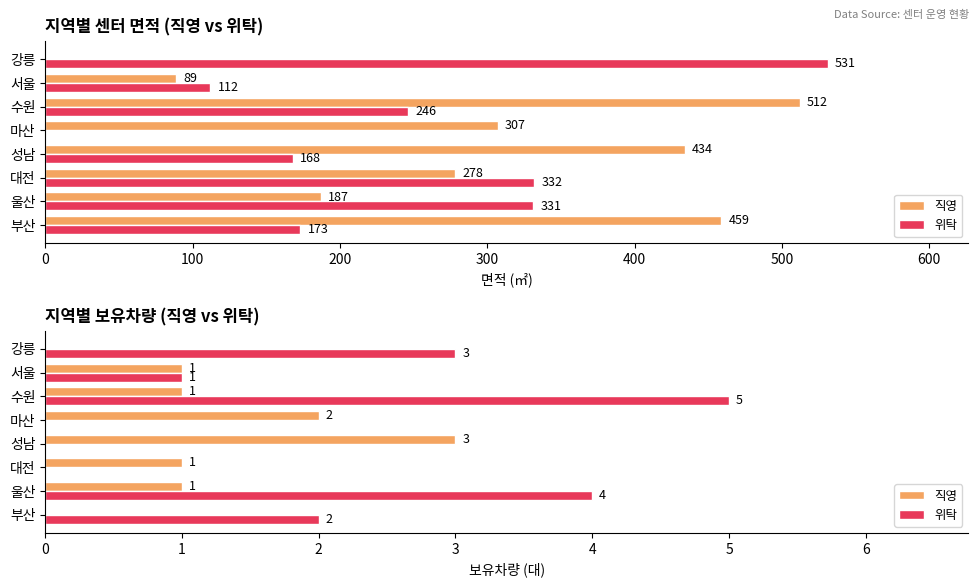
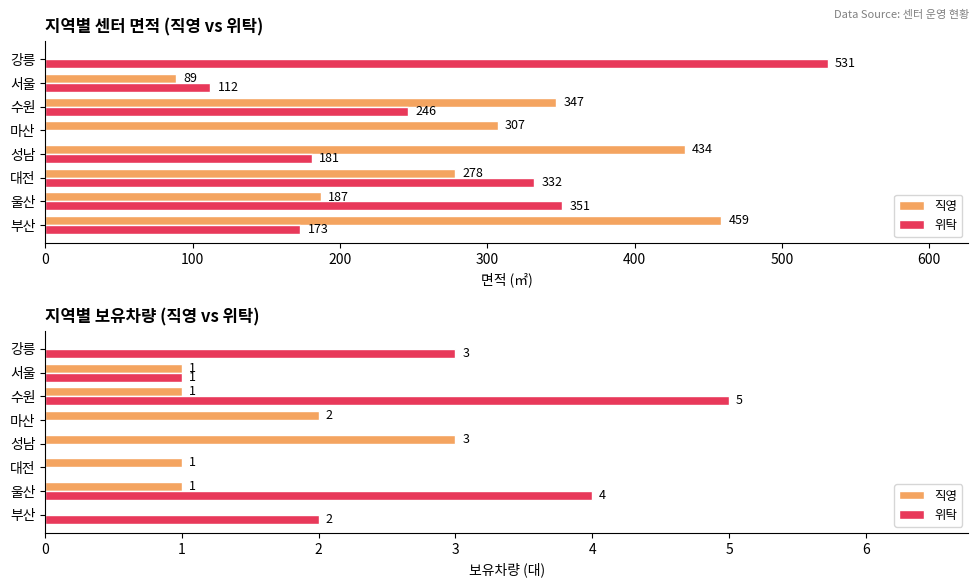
지역별 센터 면적 (직영 vs 위탁), 직영, 수원: 512 -> 347
지역별 센터 면적 (직영 vs 위탁), 위탁, 성남: 168 -> 181
지역별 센터 면적 (직영 vs 위탁), 위탁, 울산: 331 -> 351
